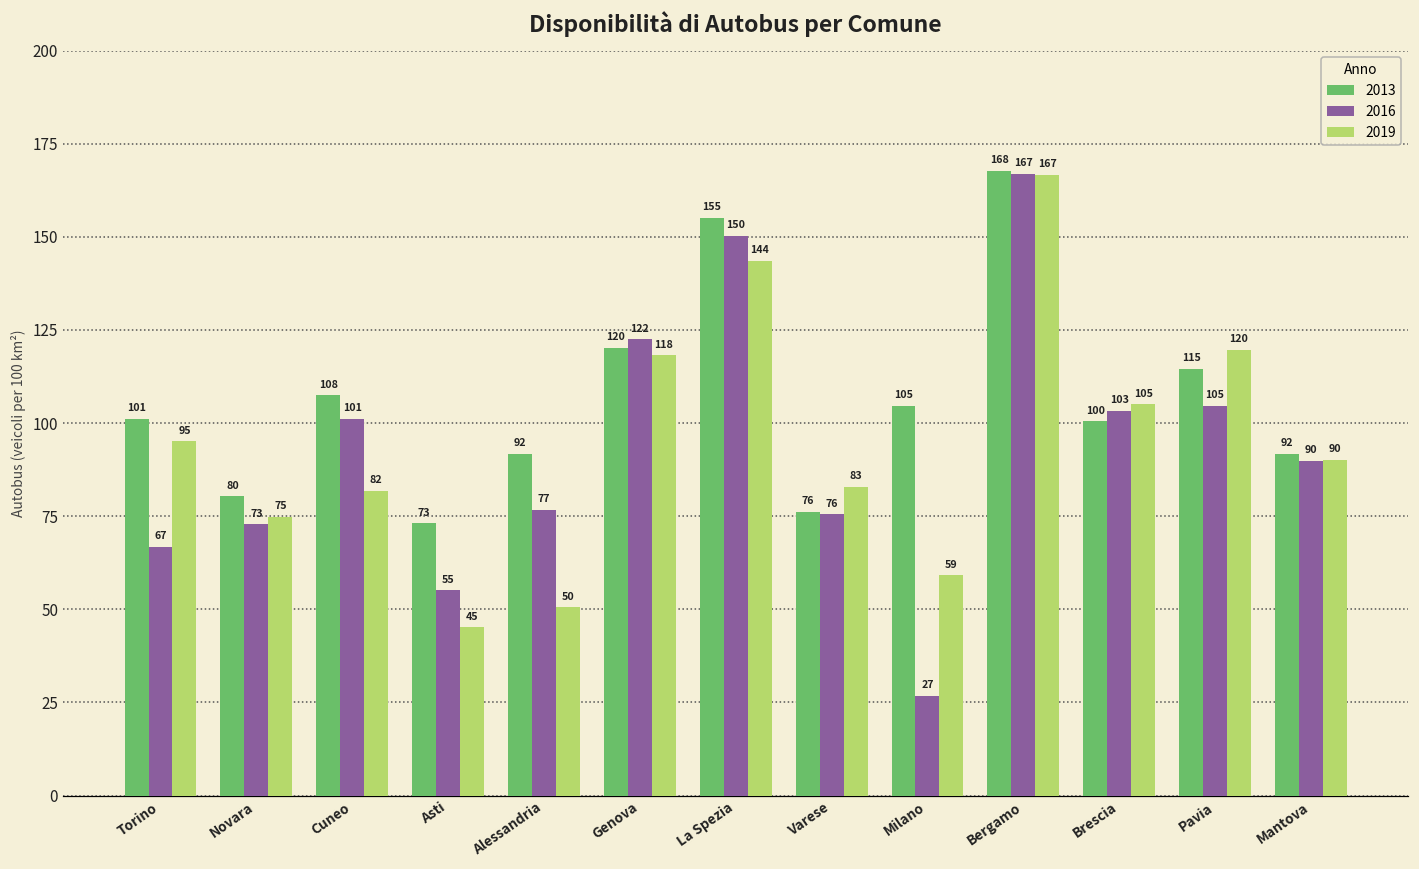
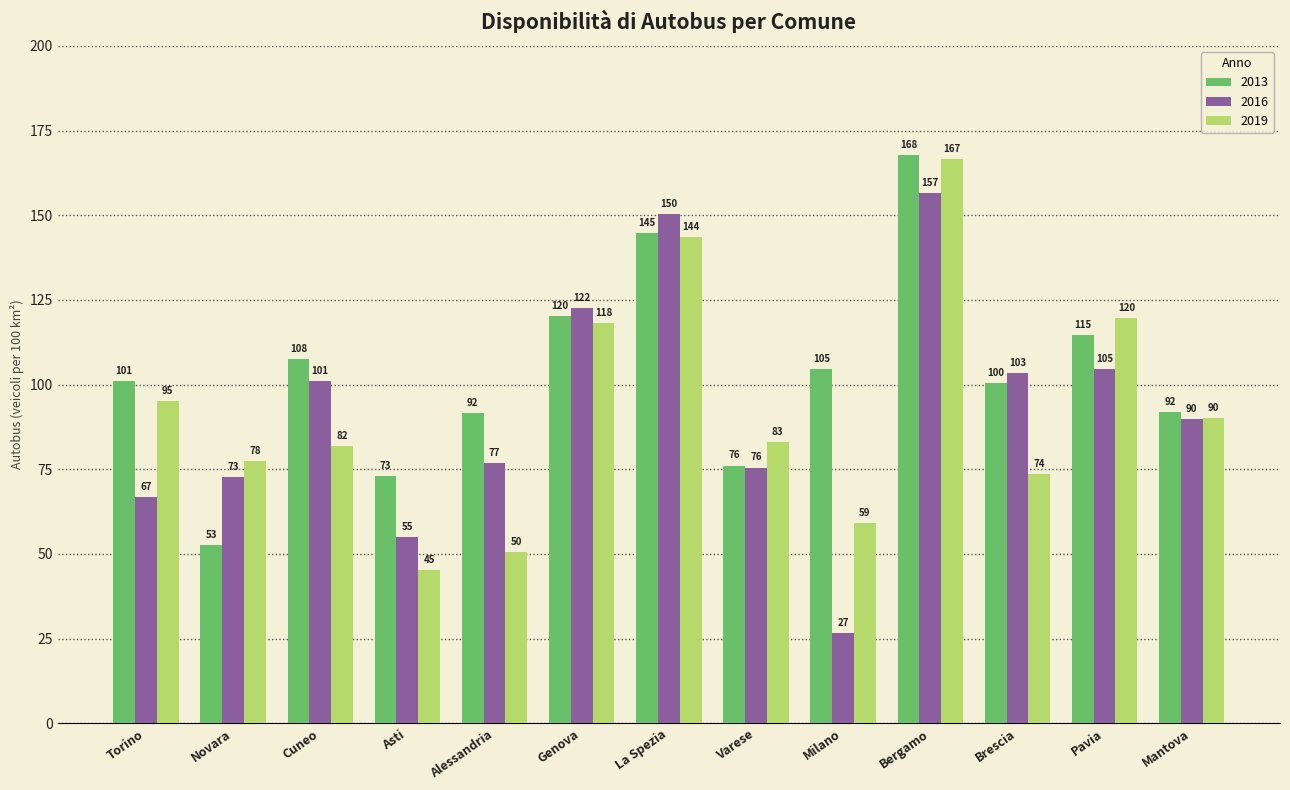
2013, Novara: 80 -> 53
2019, Novara: 75 -> 78
2013, La Spezia: 155 -> 145
2016, Bergamo: 167 -> 157
2019, Brescia: 105 -> 74
